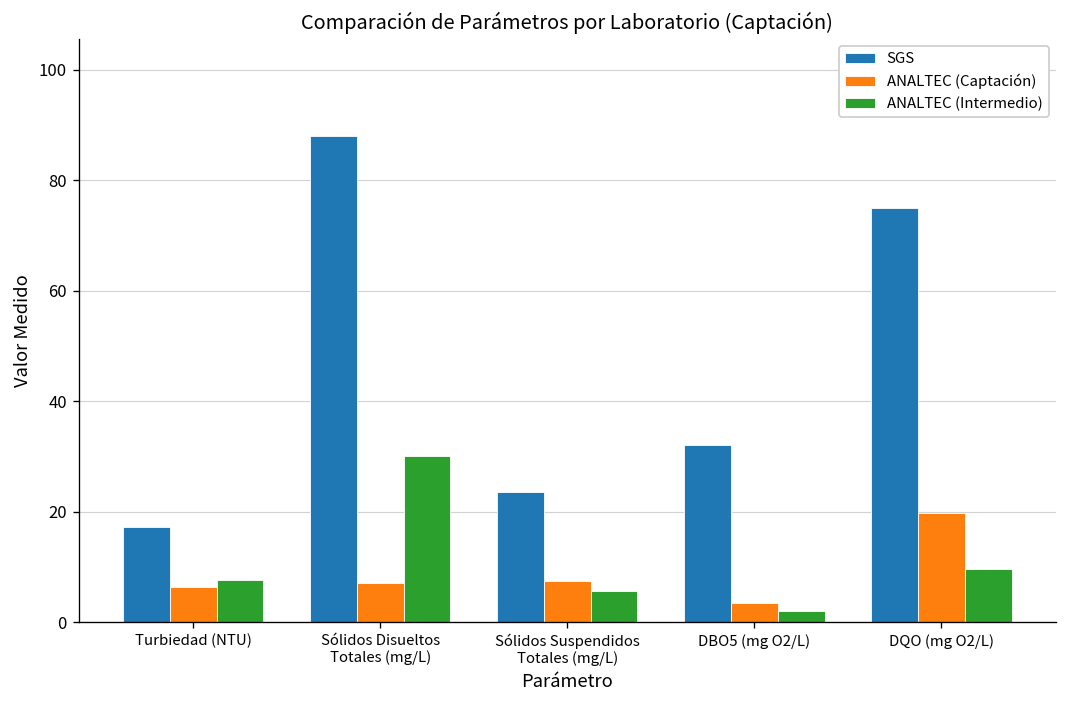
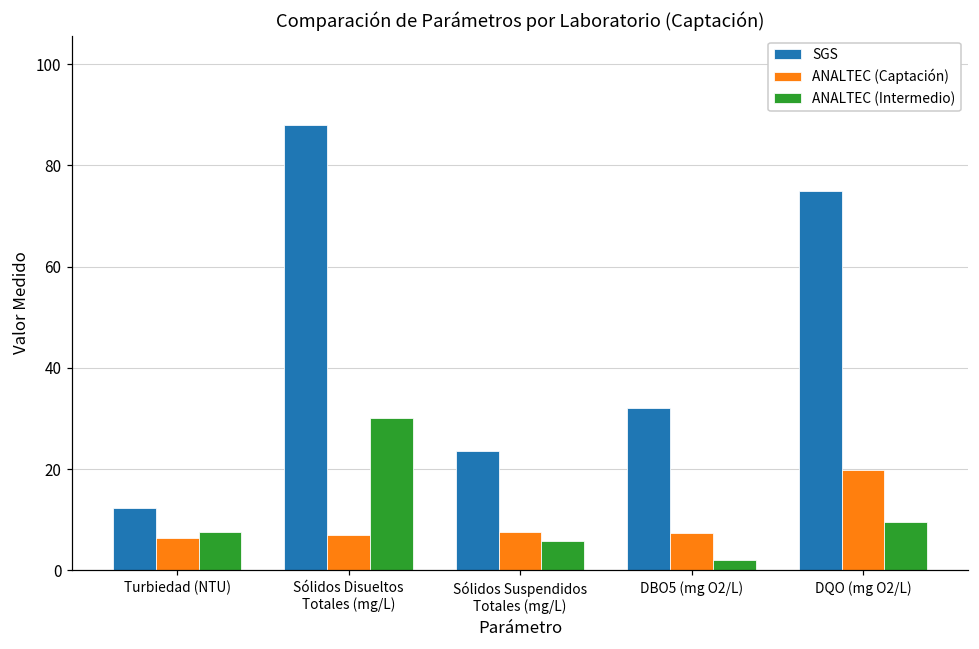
SGS, Turbiedad (NTU): 17 -> 12
ANALTEC (Captación), DBO5 (mg O2/L): 3 -> 7
